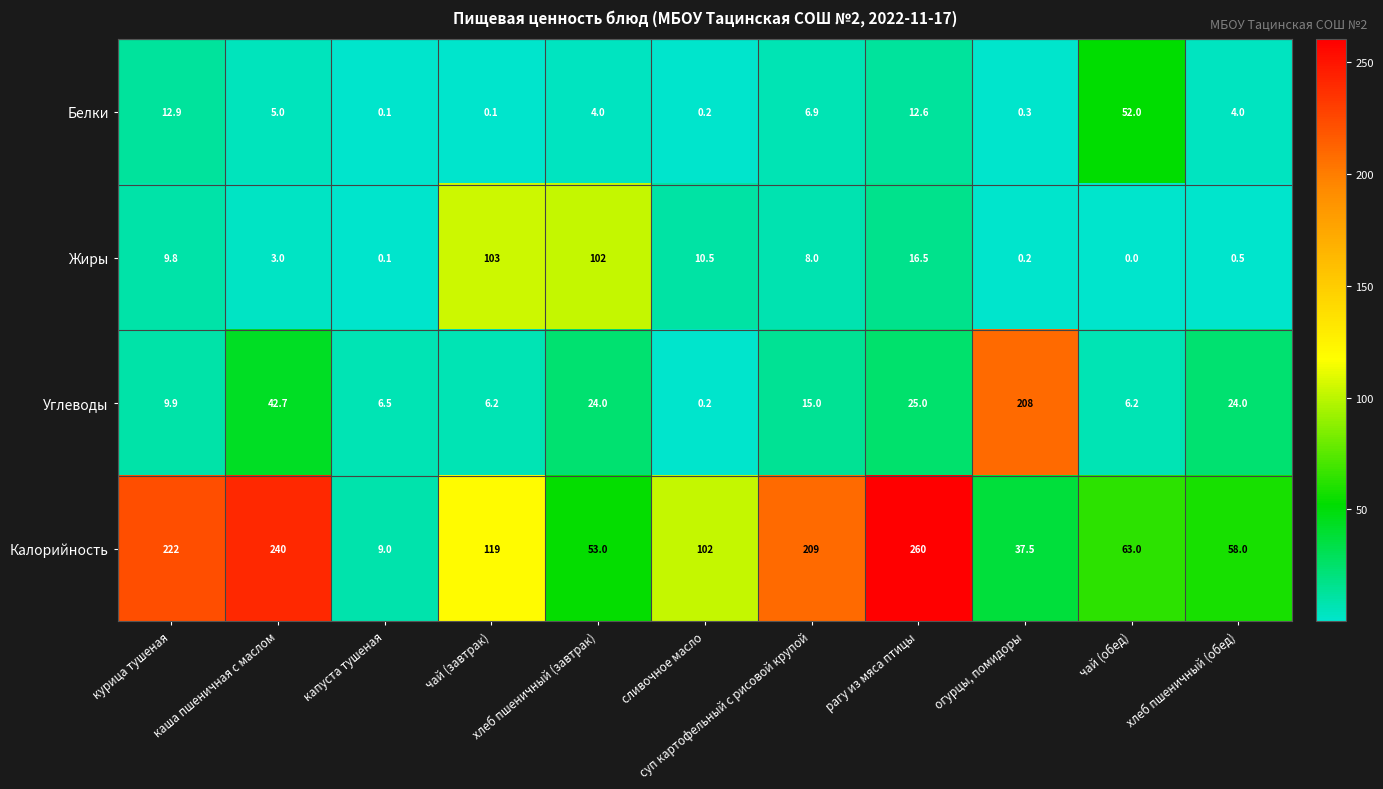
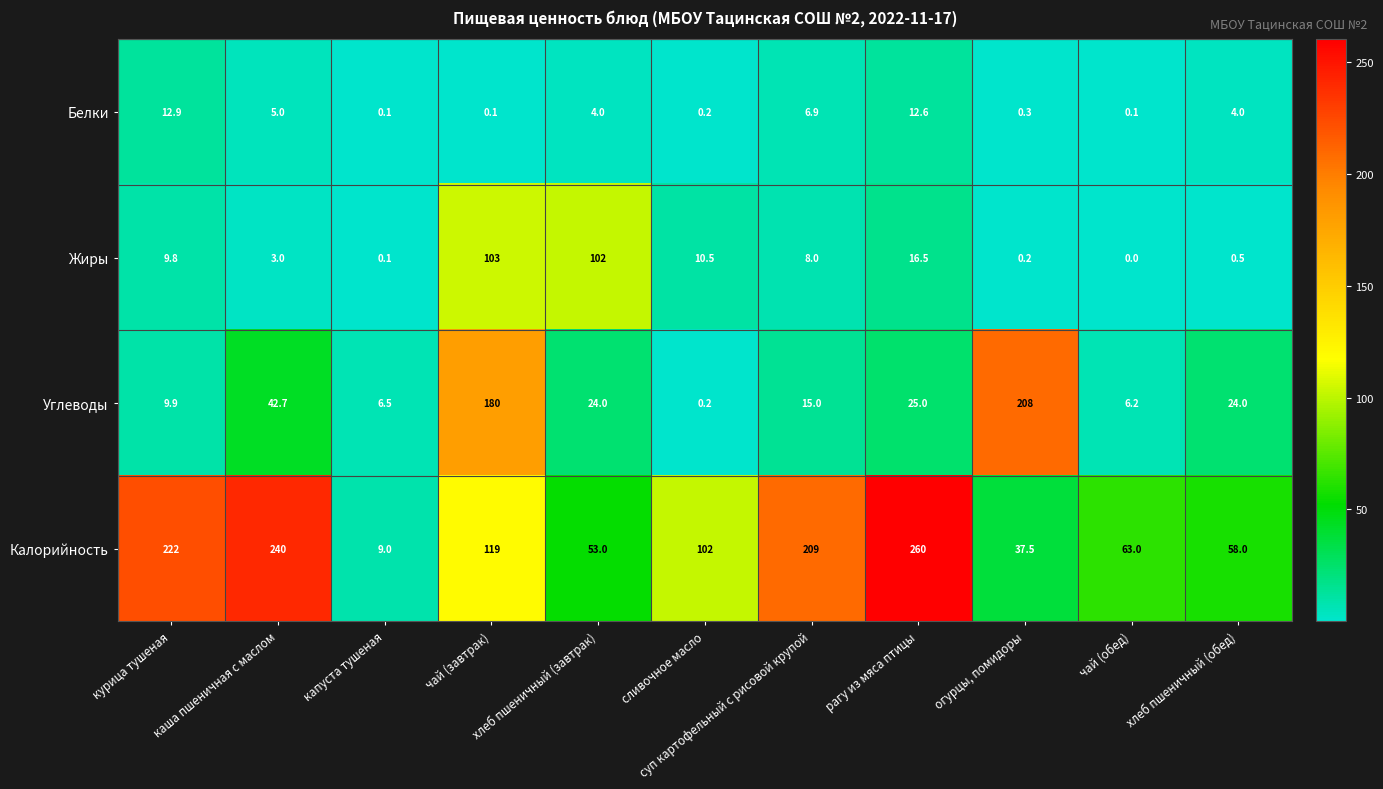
Белки, чай (обед): 52.0 -> 0.1
Углеводы, чай (завтрак): 6.2 -> 180
